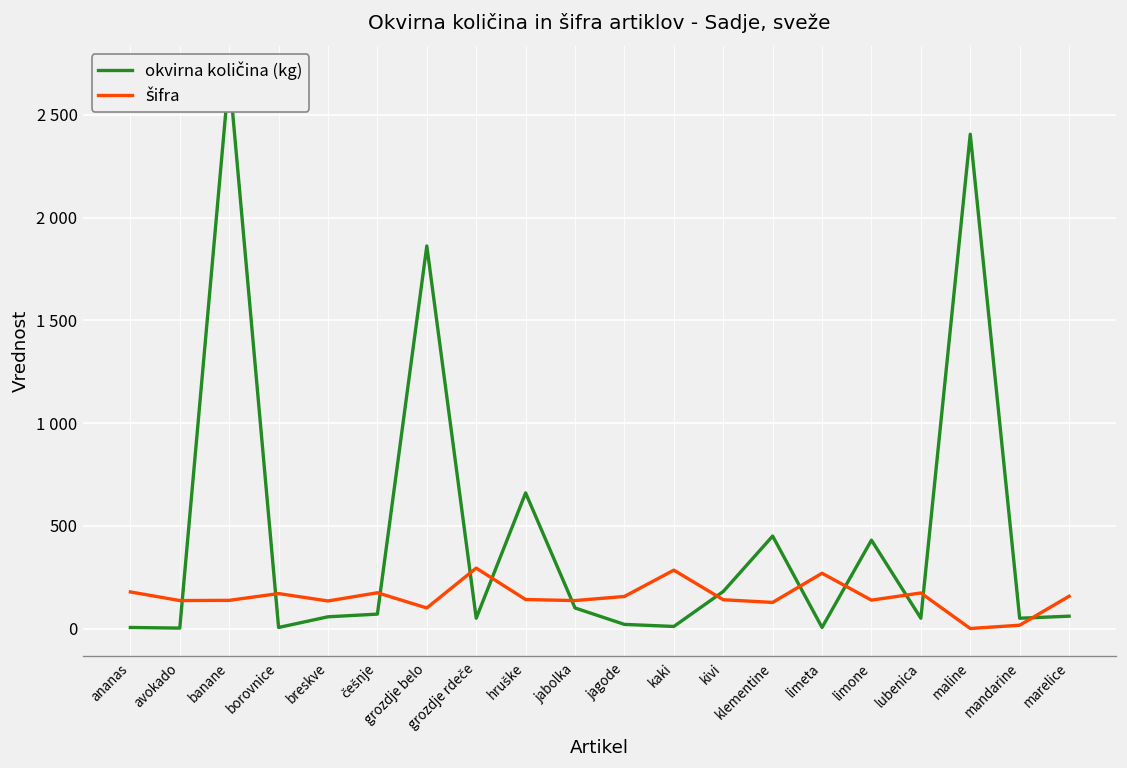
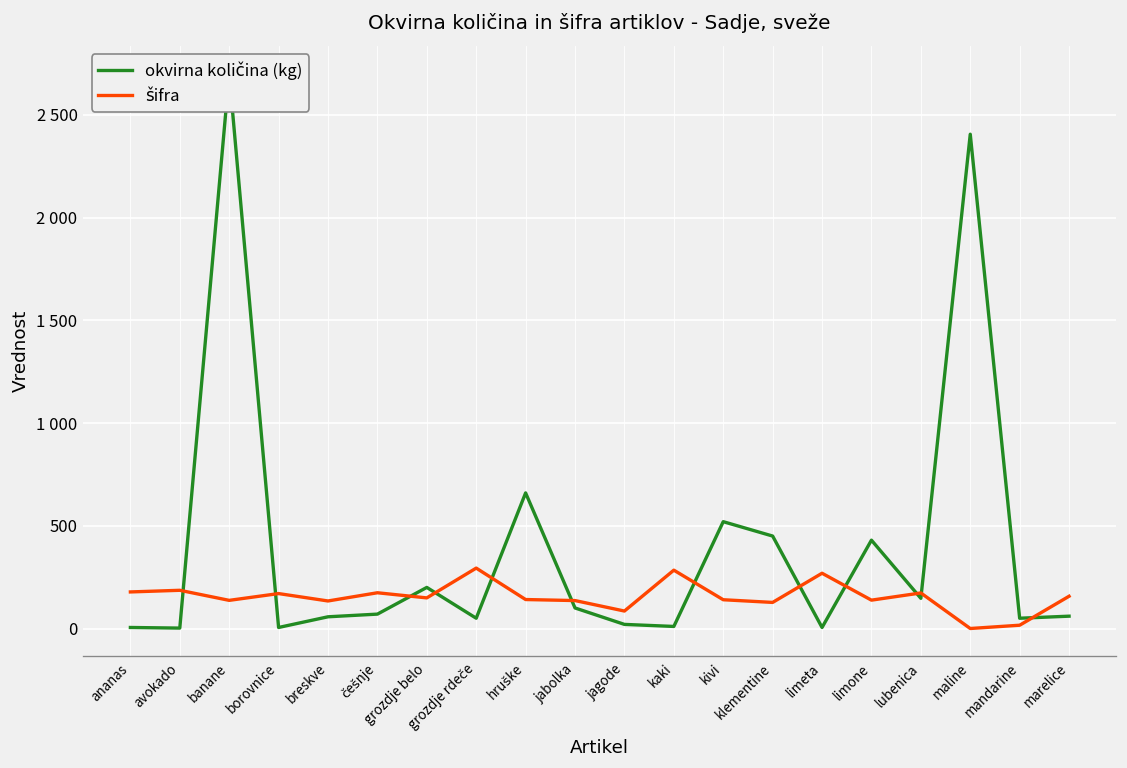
šifra, avokado: 140 -> 190
okvirna količina (kg), grozdje belo: 1860 -> 200
šifra, grozdje belo: 100 -> 150
šifra, jagode: 160 -> 90
okvirna količina (kg), kivi: 180 -> 520
okvirna količina (kg), lubenica: 50 -> 150
